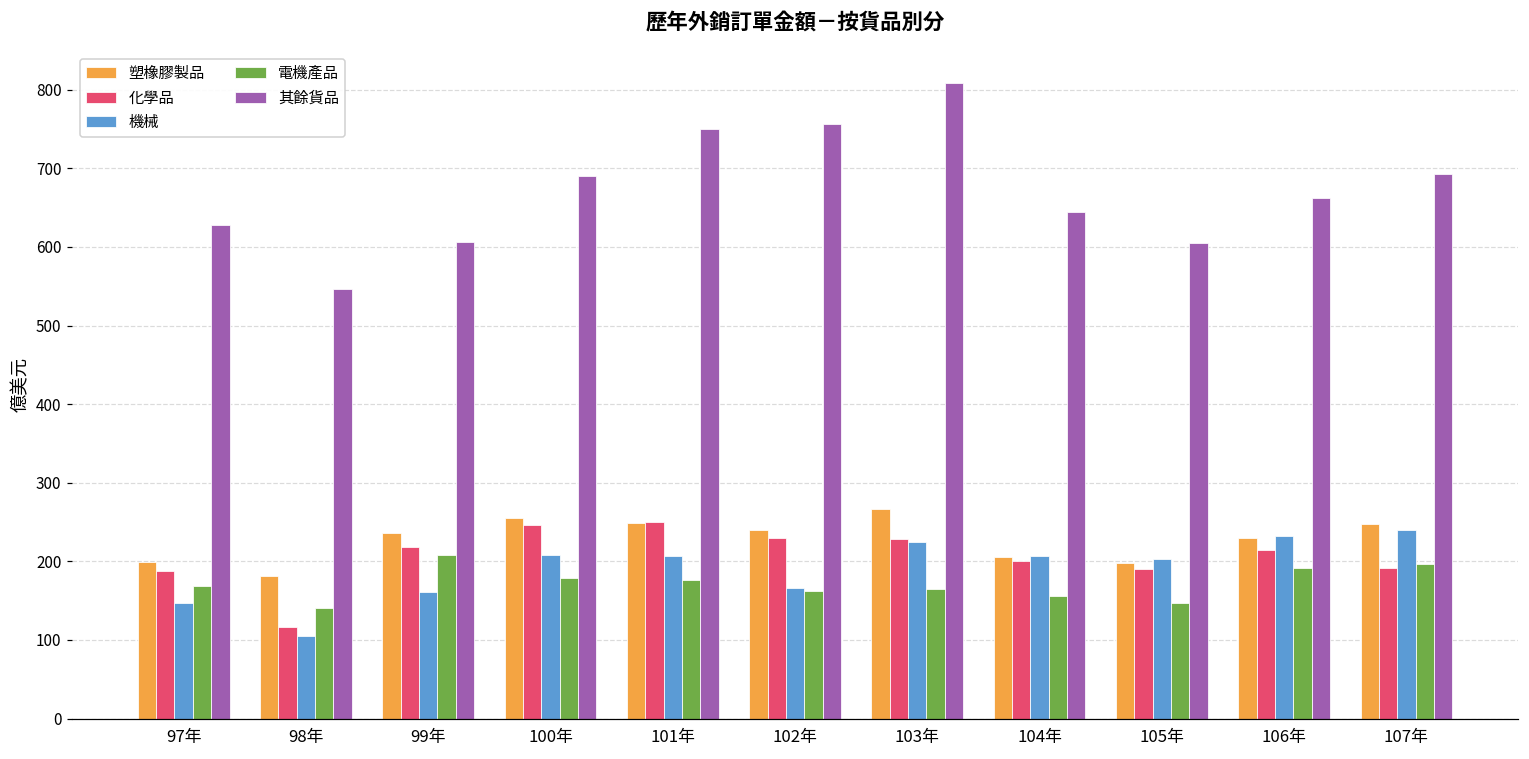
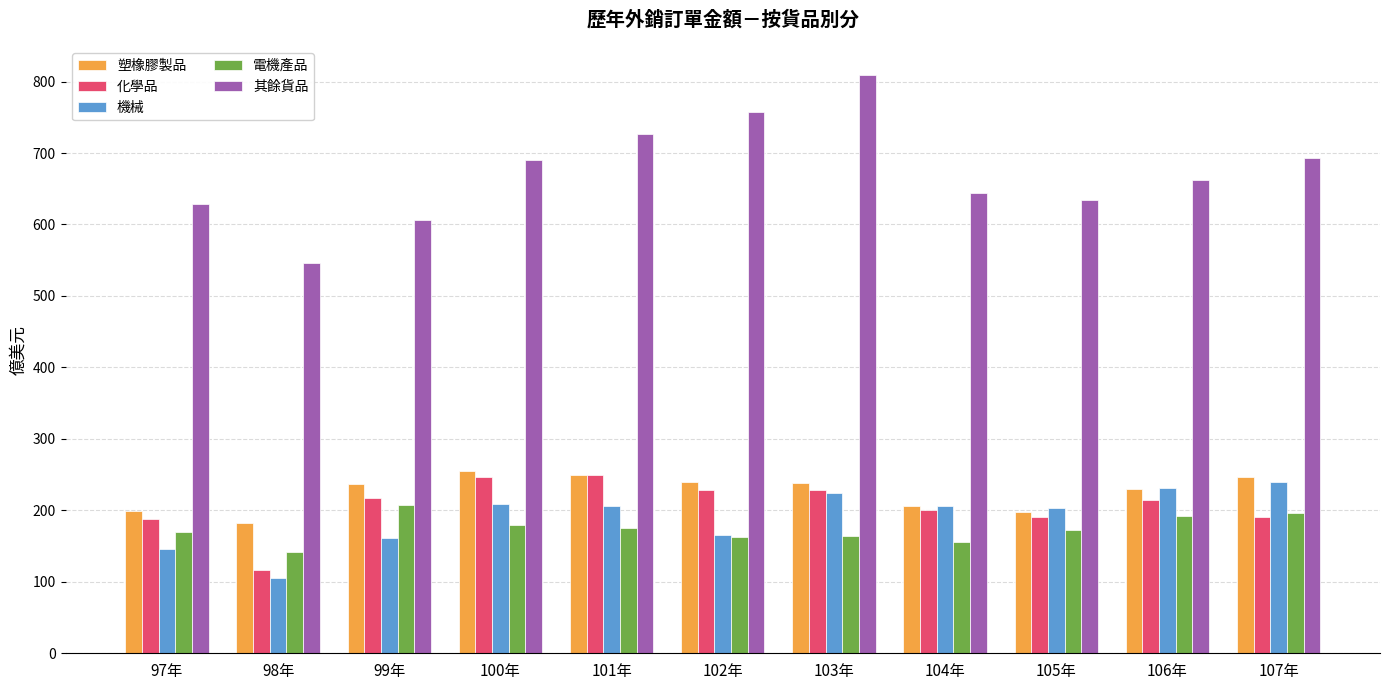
其餘貨品, 101年: 750 -> 730
塑橡膠製品, 103年: 270 -> 240
電機產品, 105年: 150 -> 170
其餘貨品, 105年: 600 -> 630
